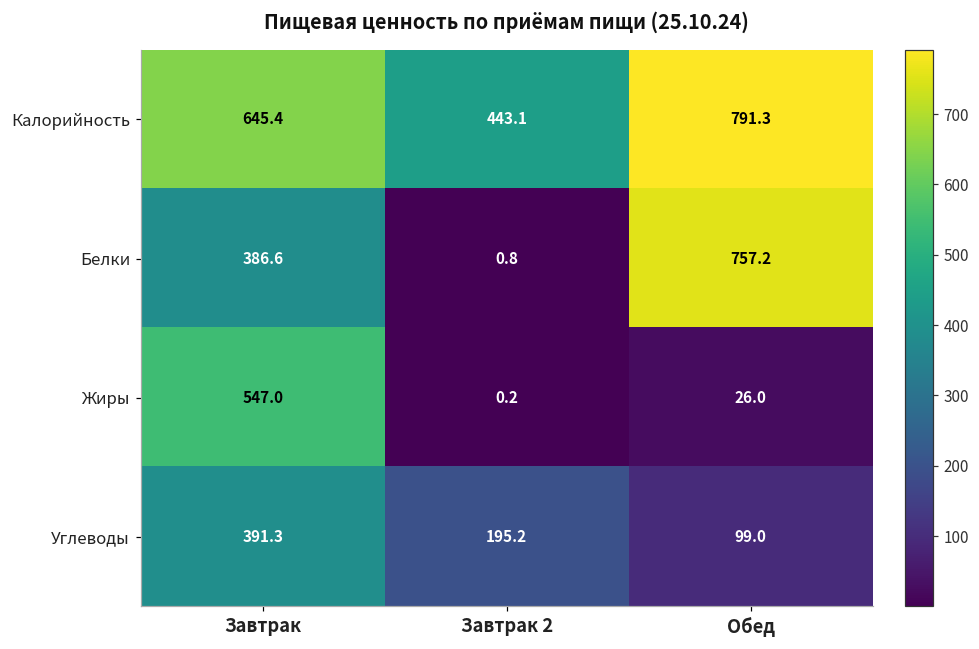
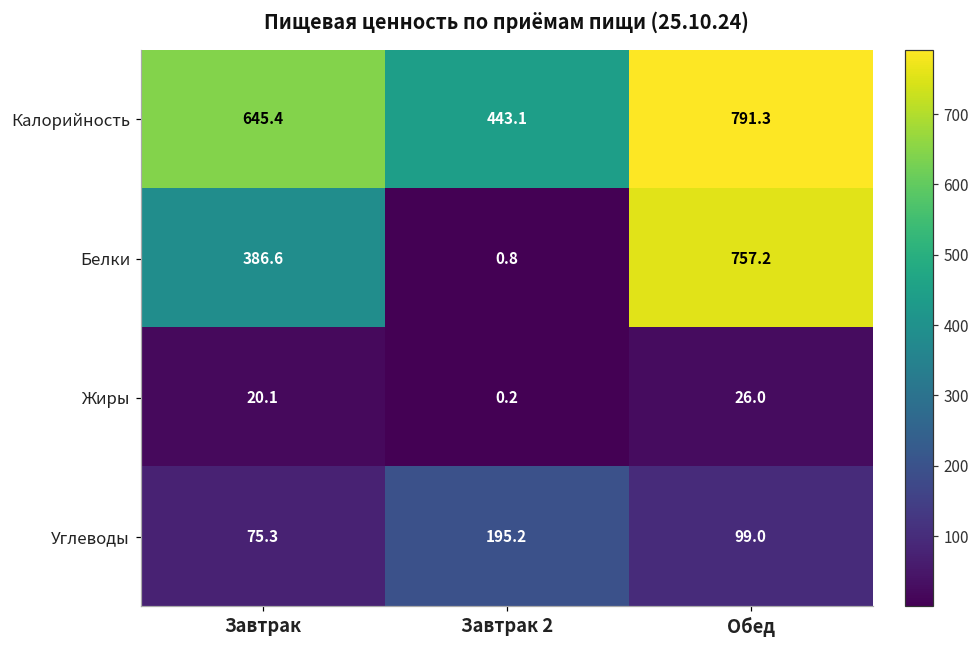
Жиры, Завтрак: 547.0 -> 20.1
Углеводы, Завтрак: 391.3 -> 75.3
